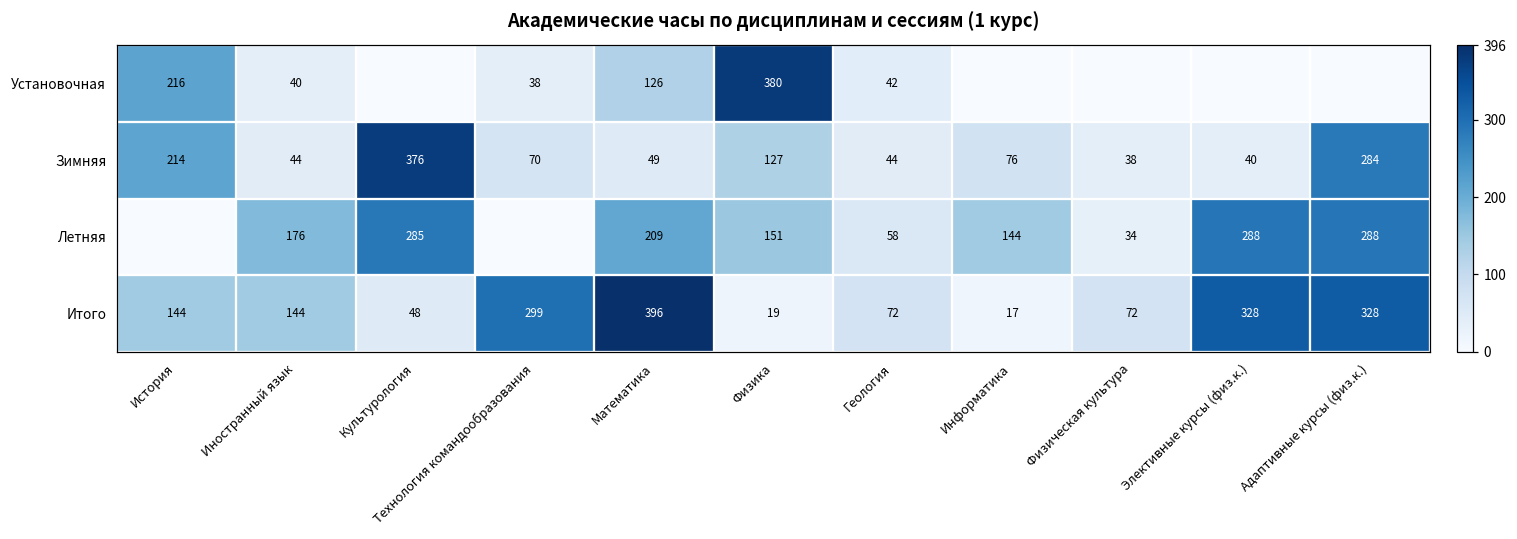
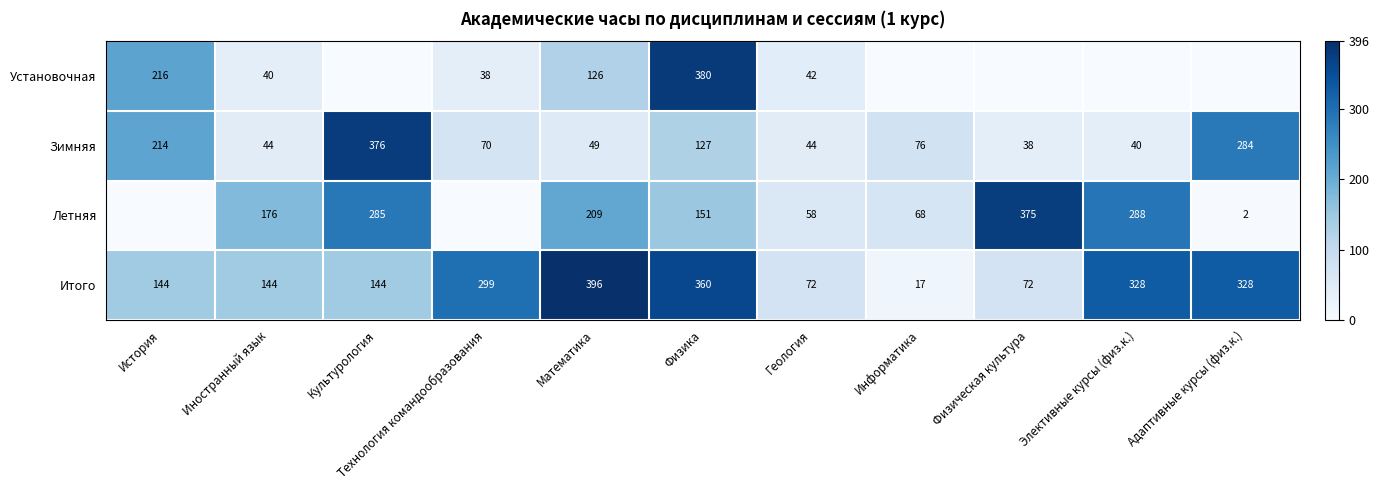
Летняя, Информатика: 144 -> 68
Летняя, Физическая культура: 34 -> 375
Летняя, Адаптивные курсы (физ.к.): 288 -> 2
Итого, Культурология: 48 -> 144
Итого, Физика: 19 -> 360
